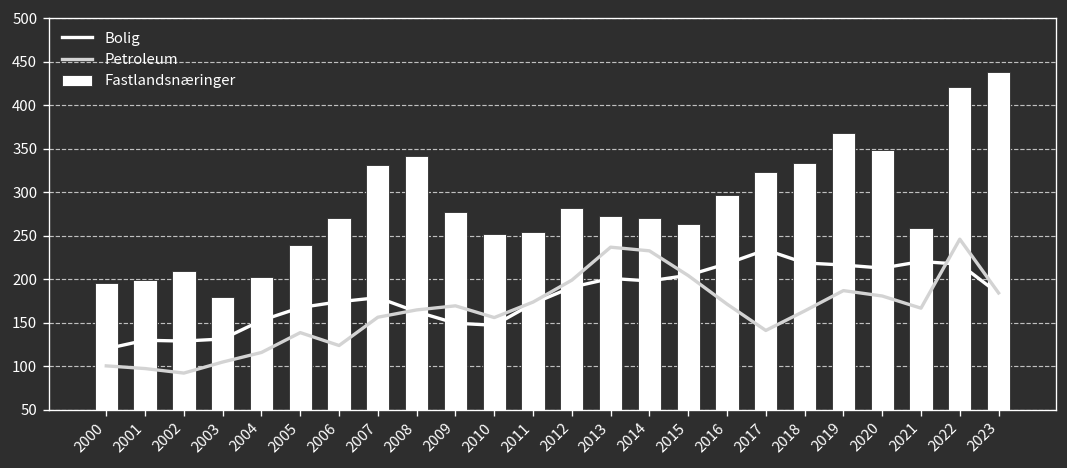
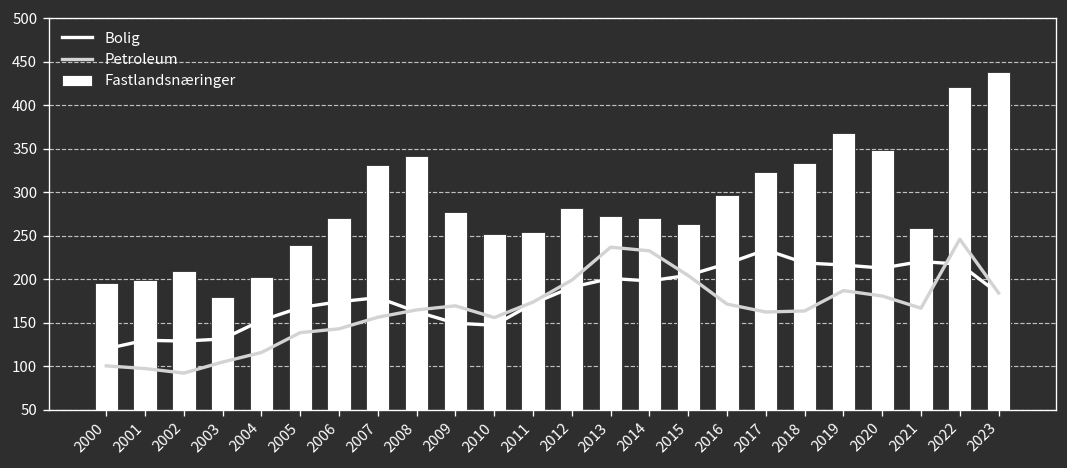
Petroleum, 2006: 120 -> 140
Petroleum, 2017: 140 -> 160
